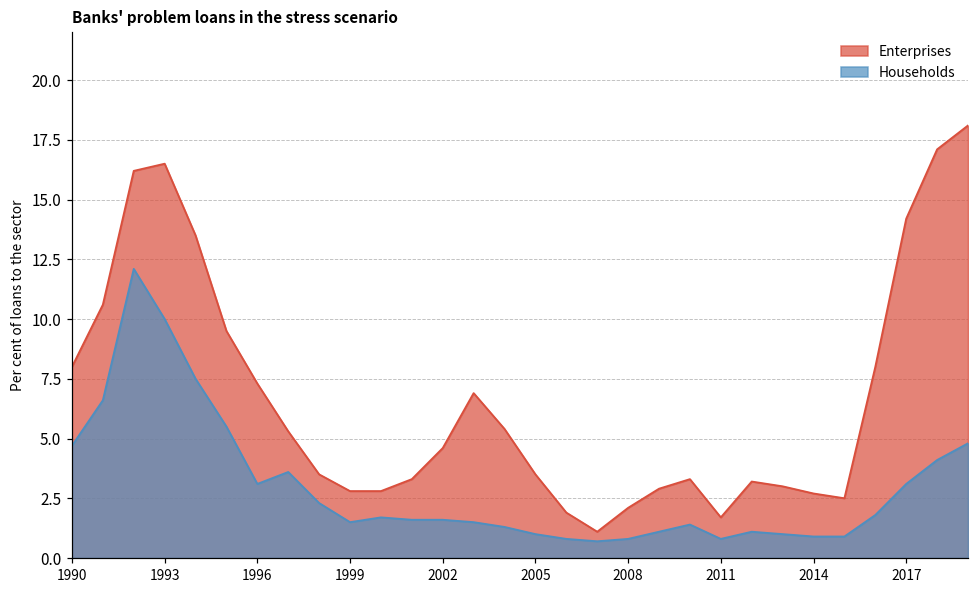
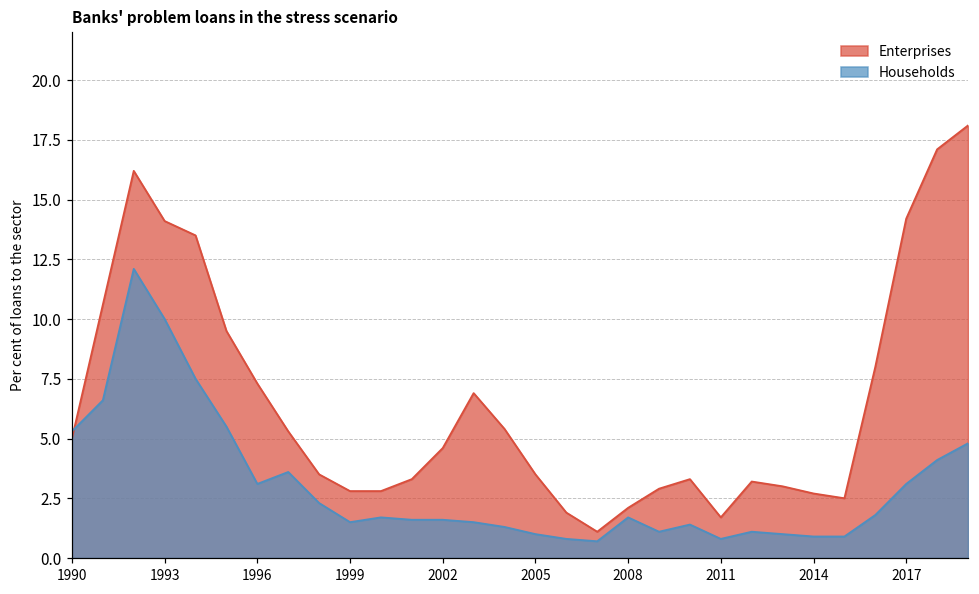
Enterprises, 1990: 8 -> 5
Households, 1990: 4.7 -> 5.3
Enterprises, 1993: 16.5 -> 14.1
Households, 2008: 0.8 -> 1.7
